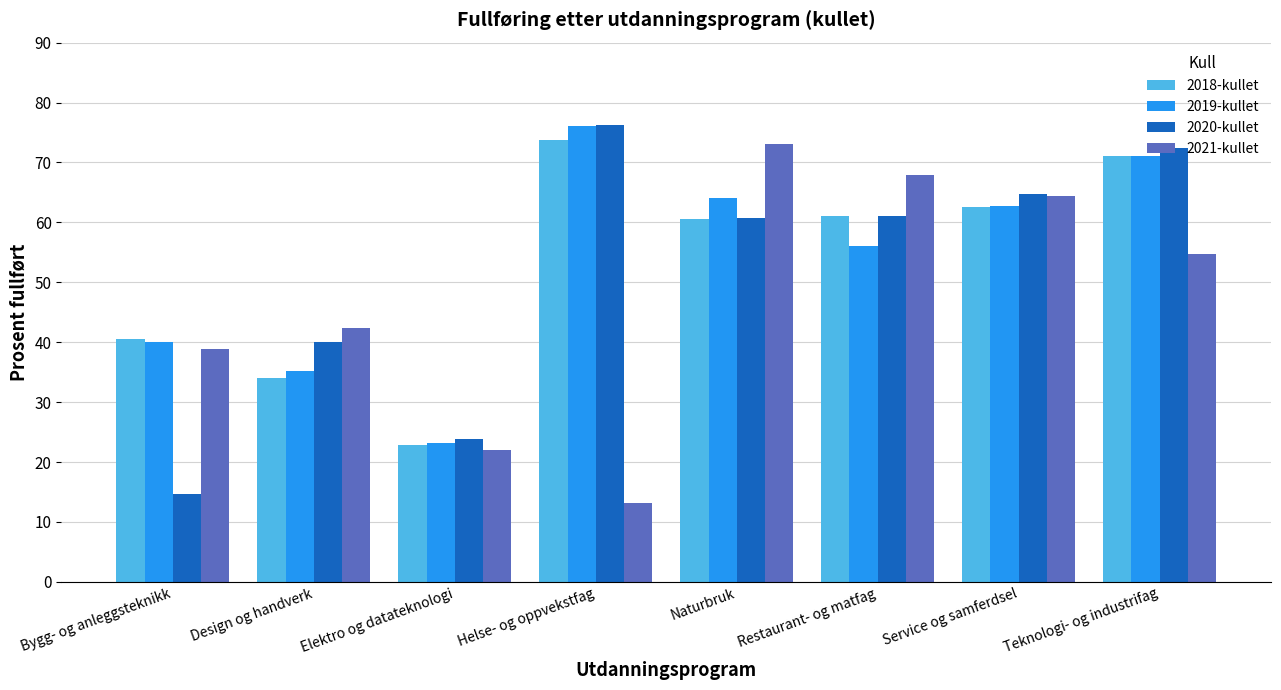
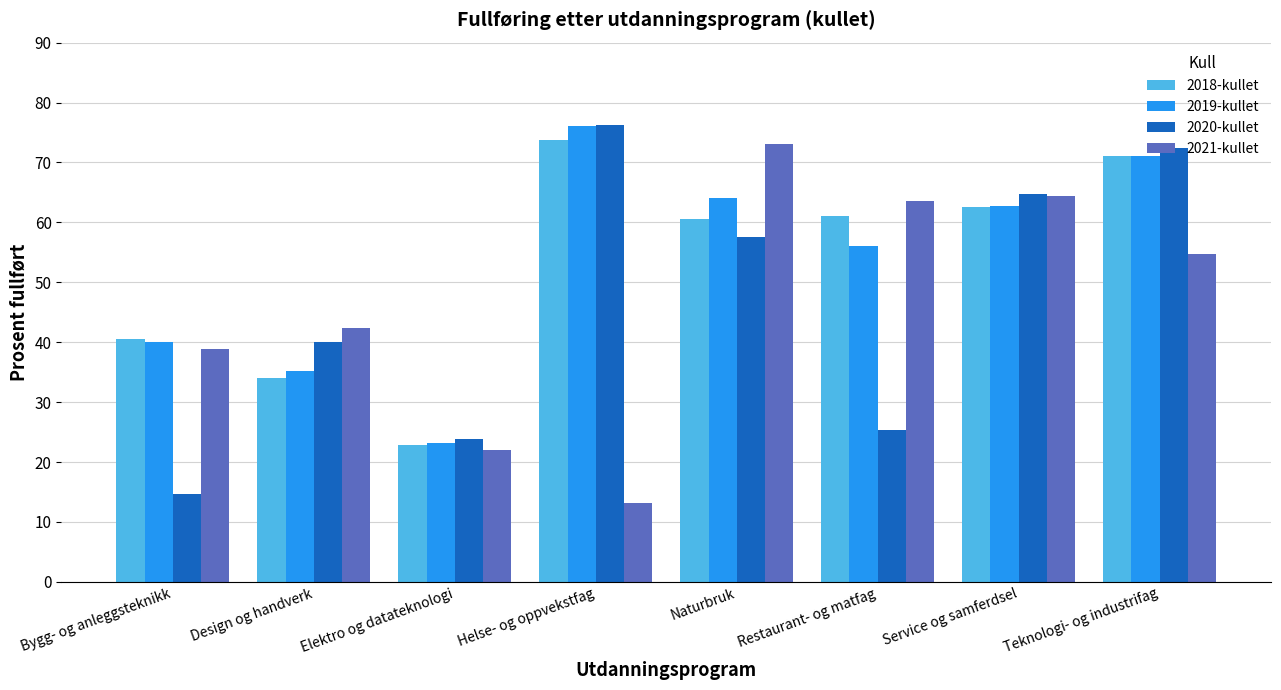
2020-kullet, Naturbruk: 61 -> 58
2020-kullet, Restaurant- og matfag: 61 -> 25
2021-kullet, Restaurant- og matfag: 68 -> 64
